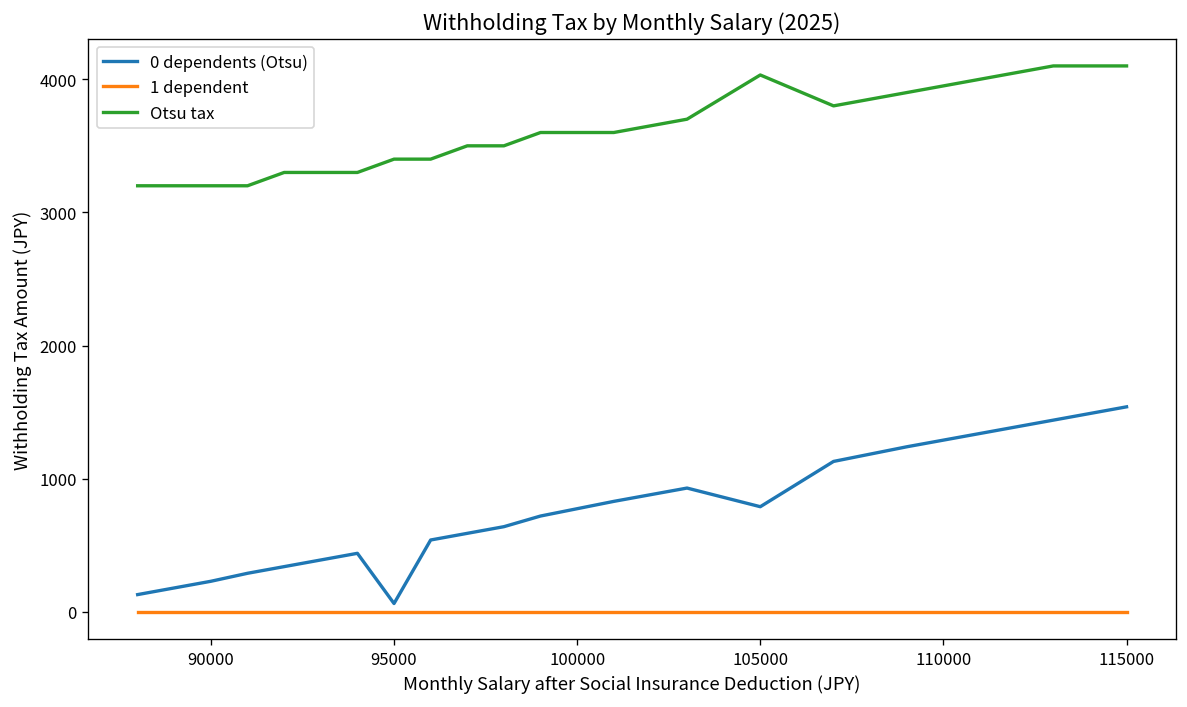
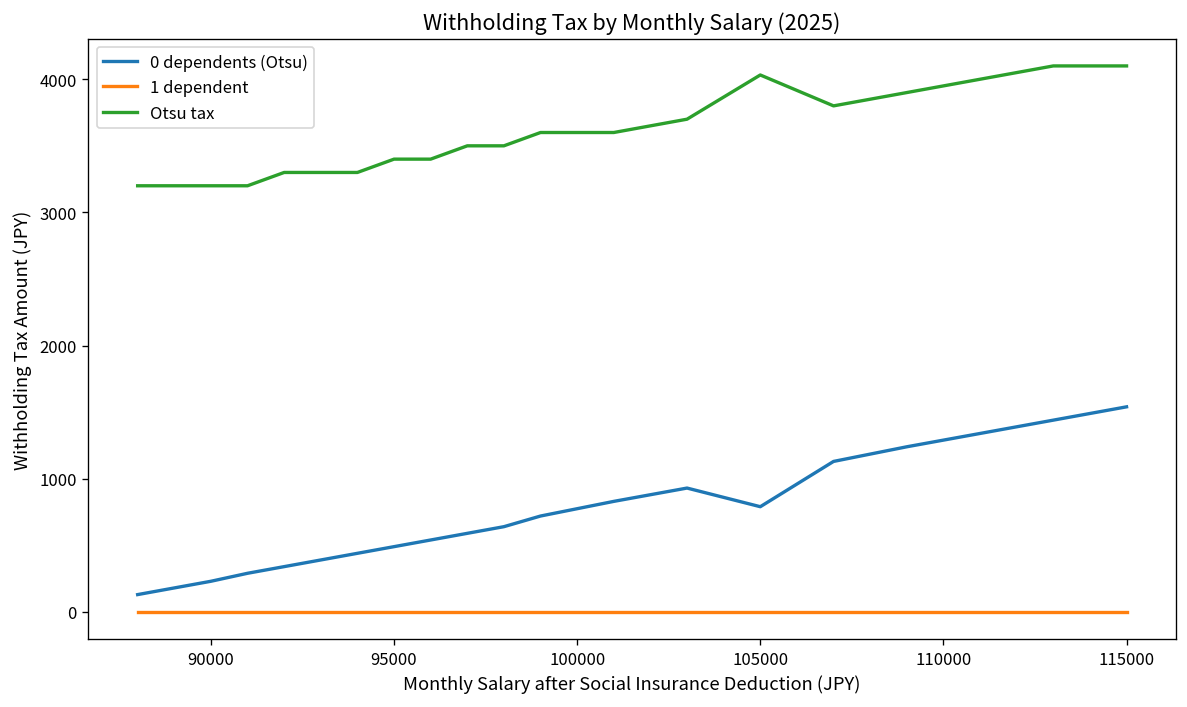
0 dependents (Otsu), 95000: 60 -> 490
